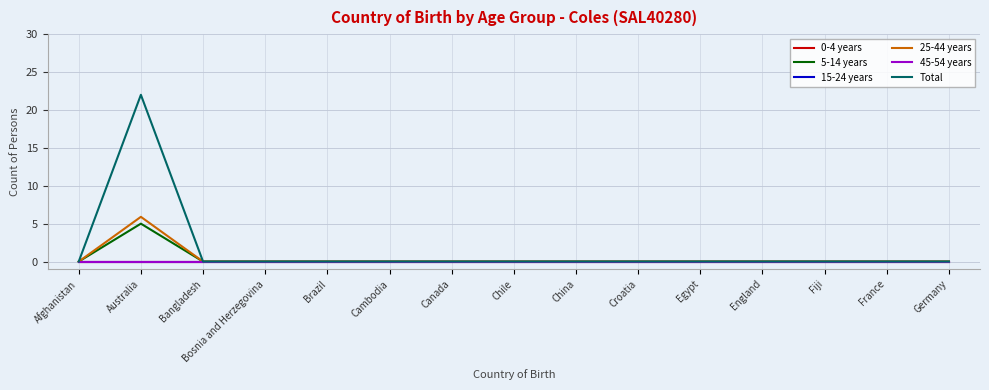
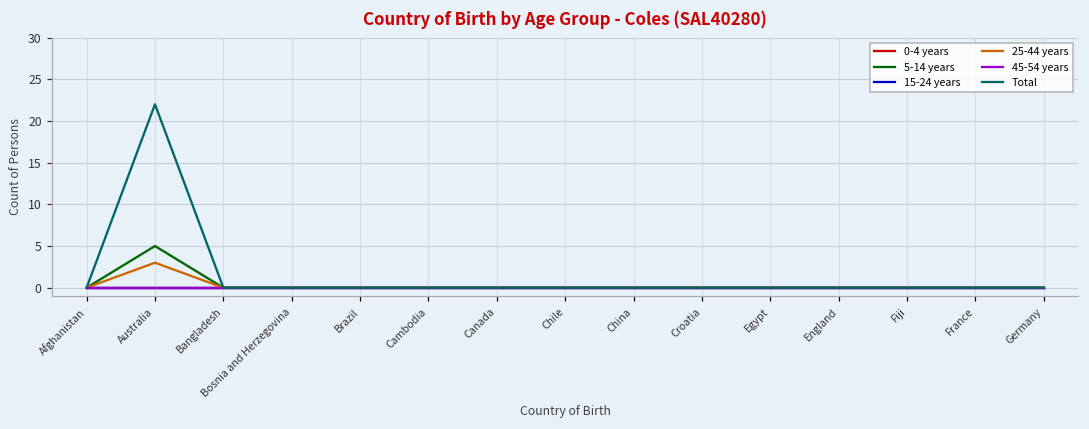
25-44 years, Australia: 6 -> 3
